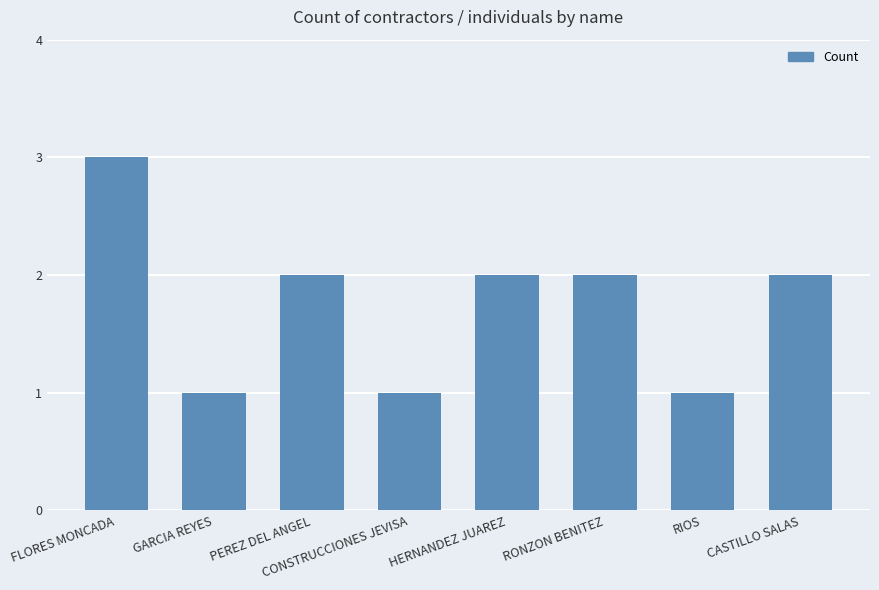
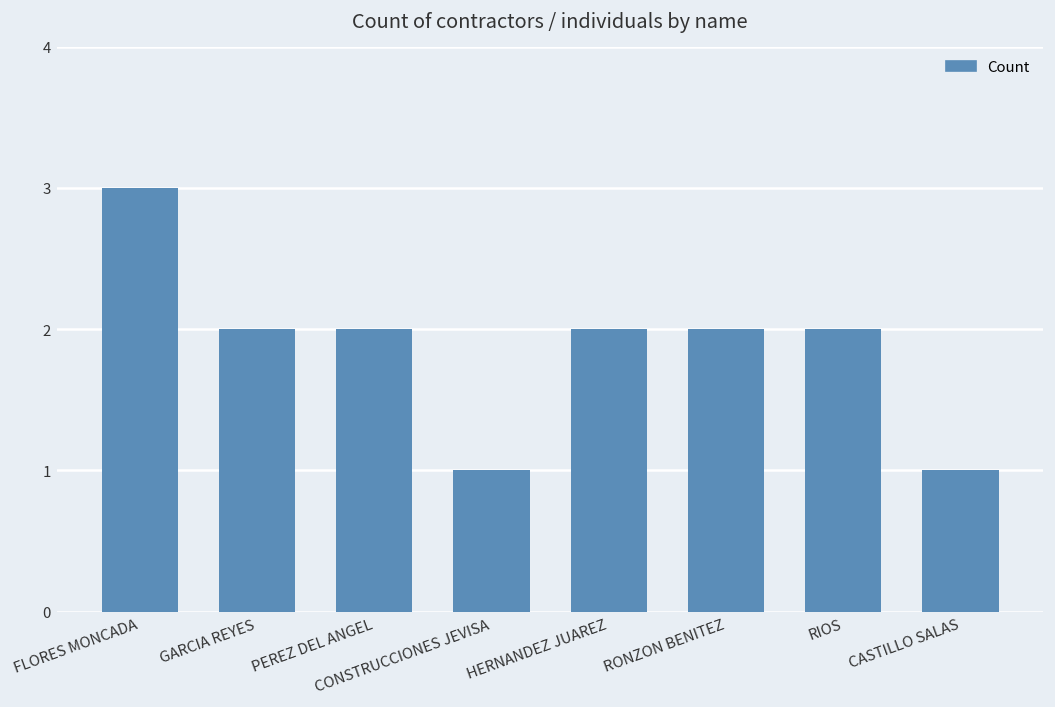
GARCIA REYES: 1 -> 2
RIOS: 1 -> 2
CASTILLO SALAS: 2 -> 1
